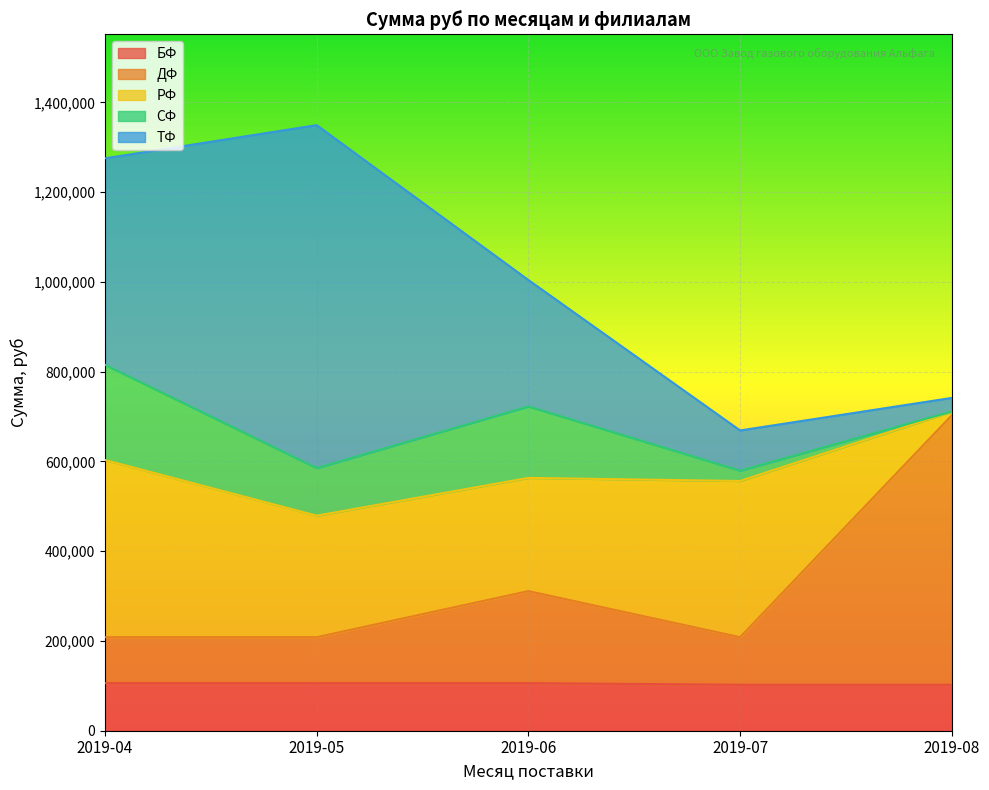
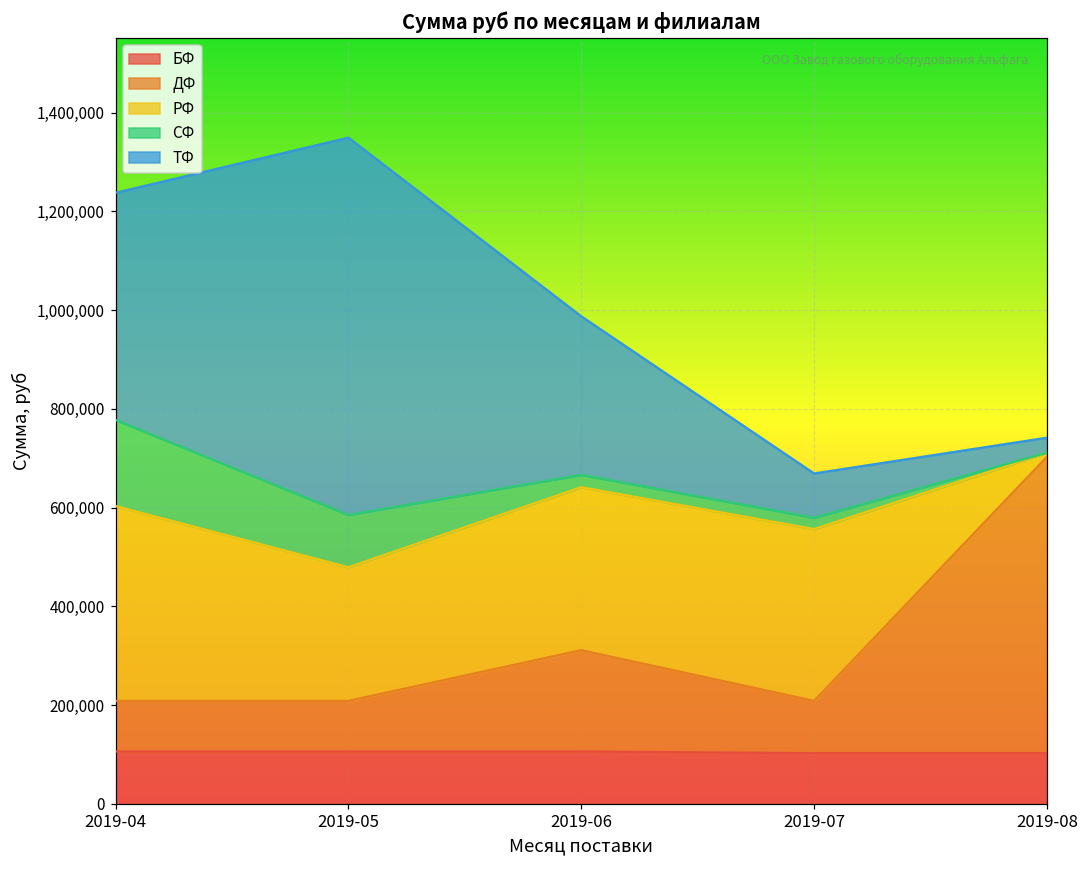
СФ, 2019-04: 210,000 -> 170,000
РФ, 2019-06: 250,000 -> 330,000
СФ, 2019-06: 160,000 -> 30,000
ТФ, 2019-06: 280,000 -> 320,000
